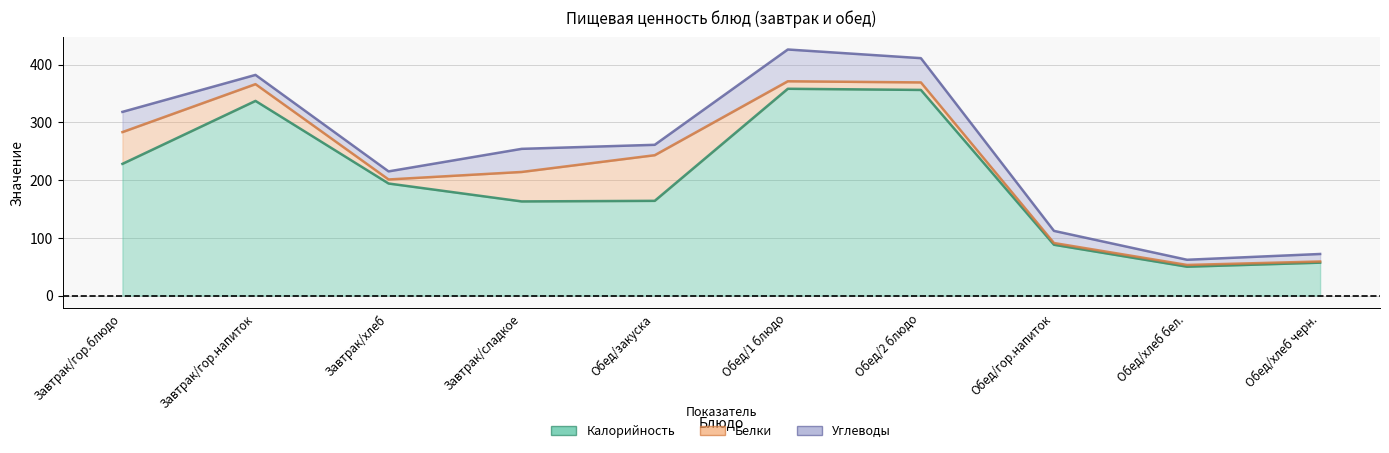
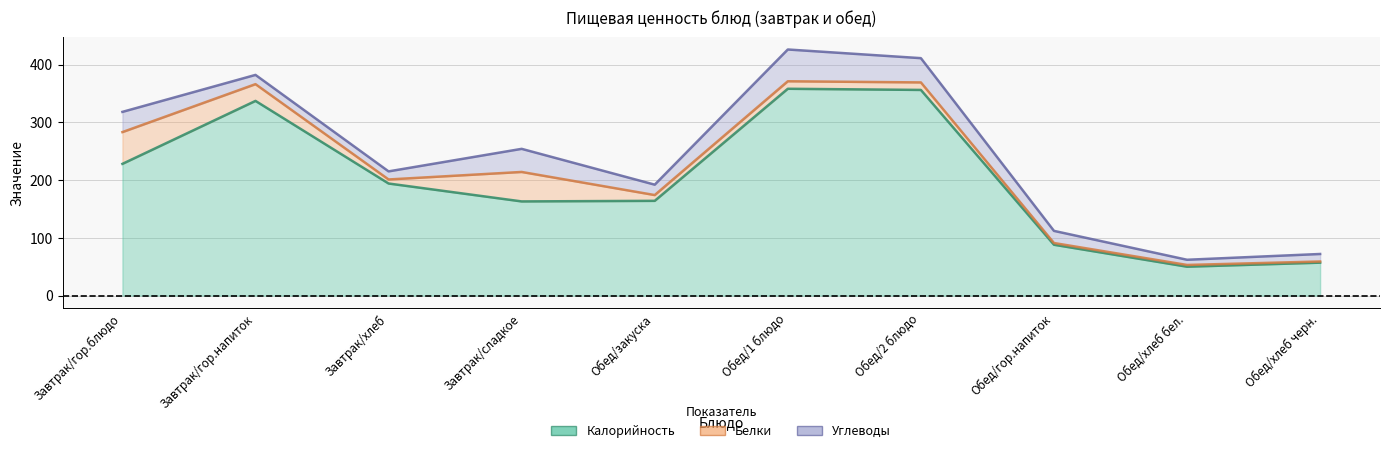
Белки, Обед/закуска: 80 -> 10
